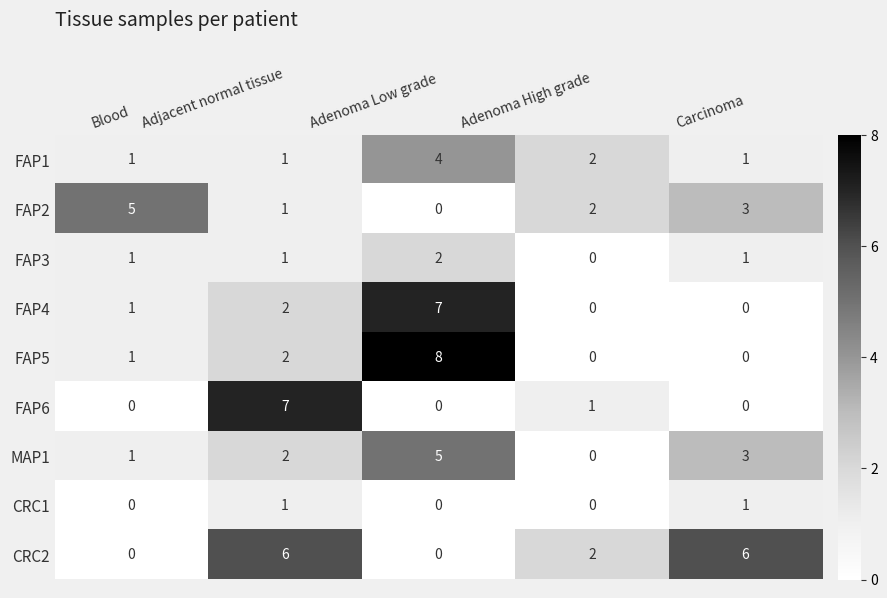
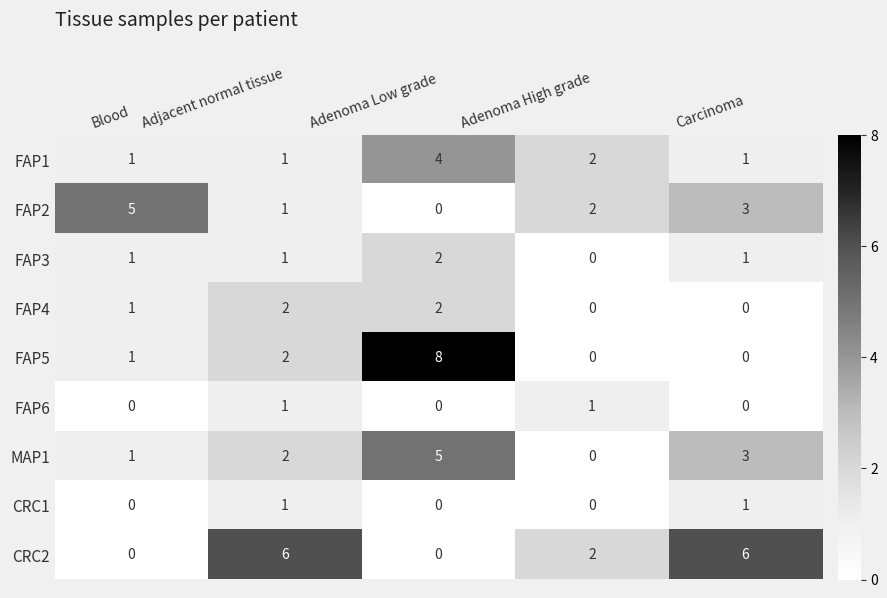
FAP4, Adenoma Low grade: 7 -> 2
FAP6, Adjacent normal tissue: 7 -> 1
